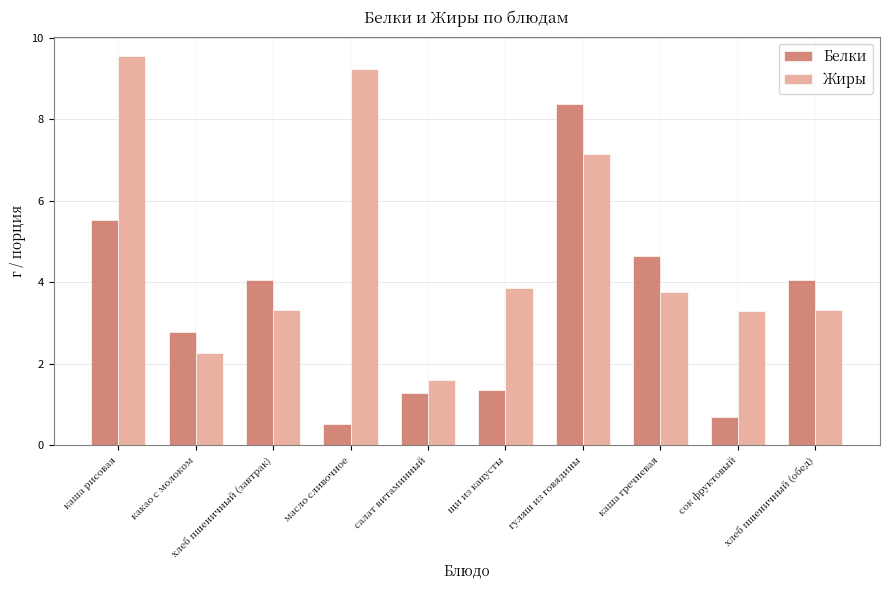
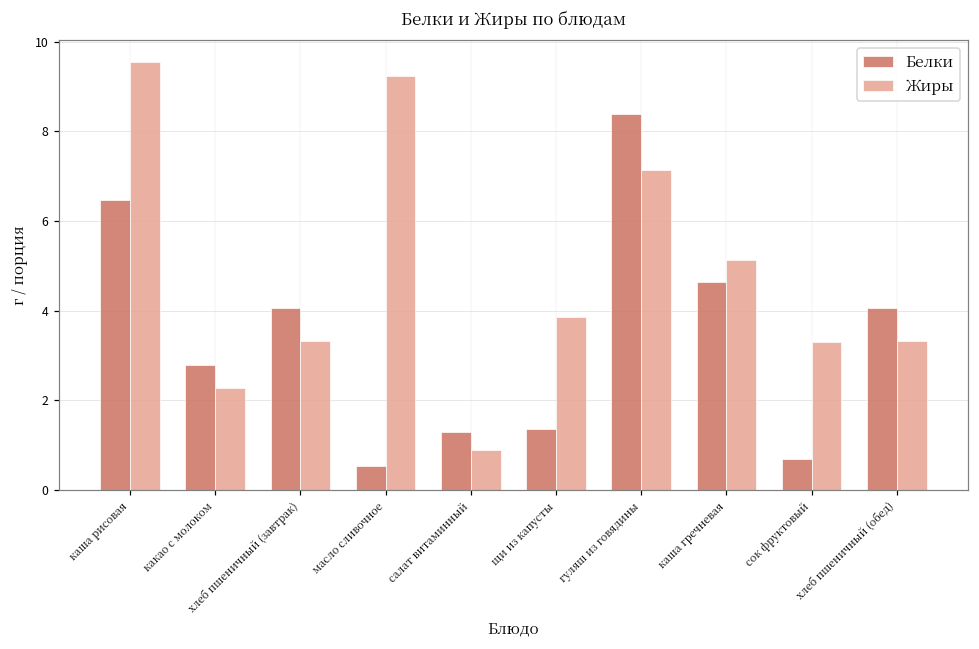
Белки, каша рисовая: 5.5 -> 6.5
Жиры, салат витаминный: 1.6 -> 0.9
Жиры, каша гречневая: 3.8 -> 5.1
